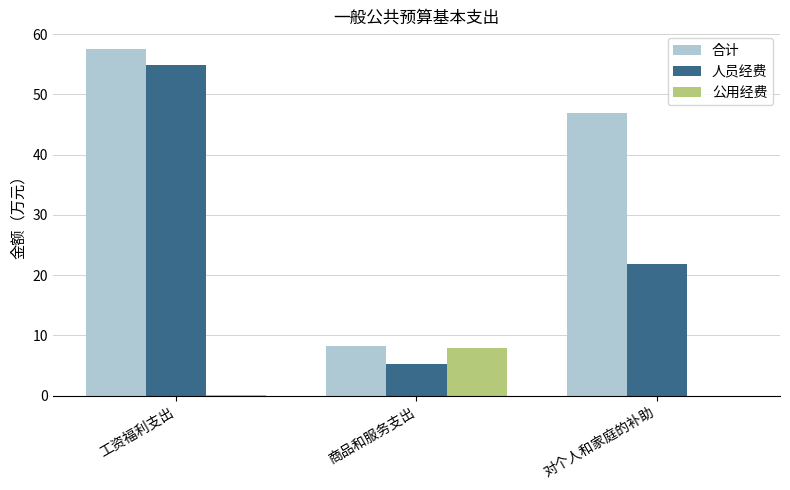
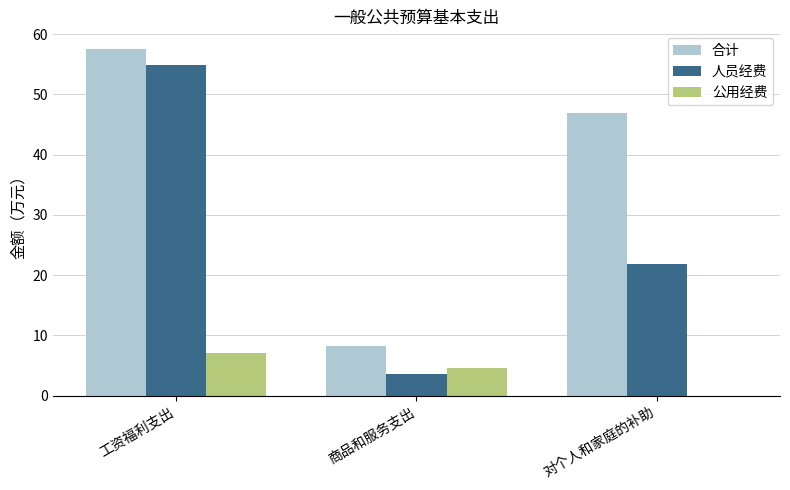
公用经费, 工资福利支出: 0 -> 7
人员经费, 商品和服务支出: 5 -> 4
公用经费, 商品和服务支出: 8 -> 5
